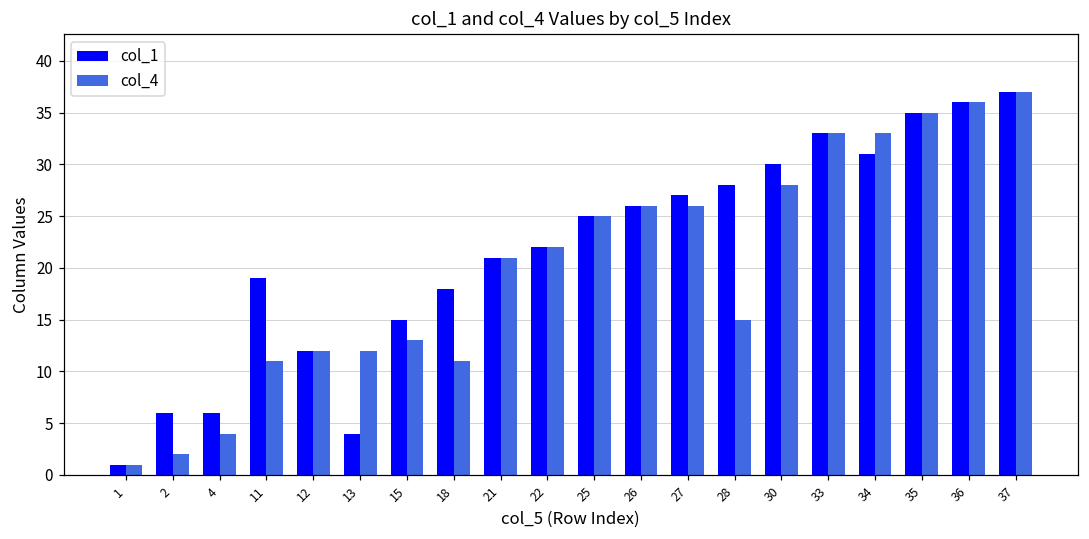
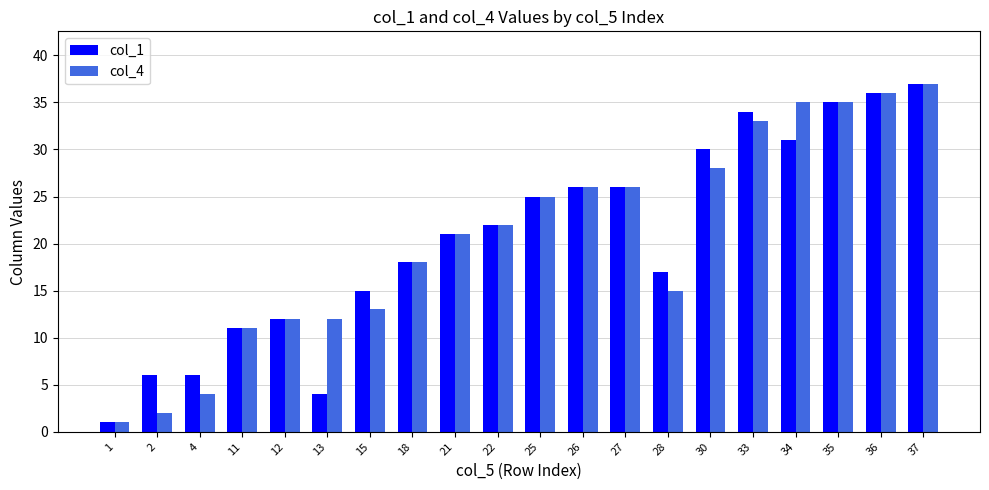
col_1, 11: 19 -> 11
col_4, 18: 11 -> 18
col_1, 27: 27 -> 26
col_1, 28: 28 -> 17
col_1, 33: 33 -> 34
col_4, 34: 33 -> 35
